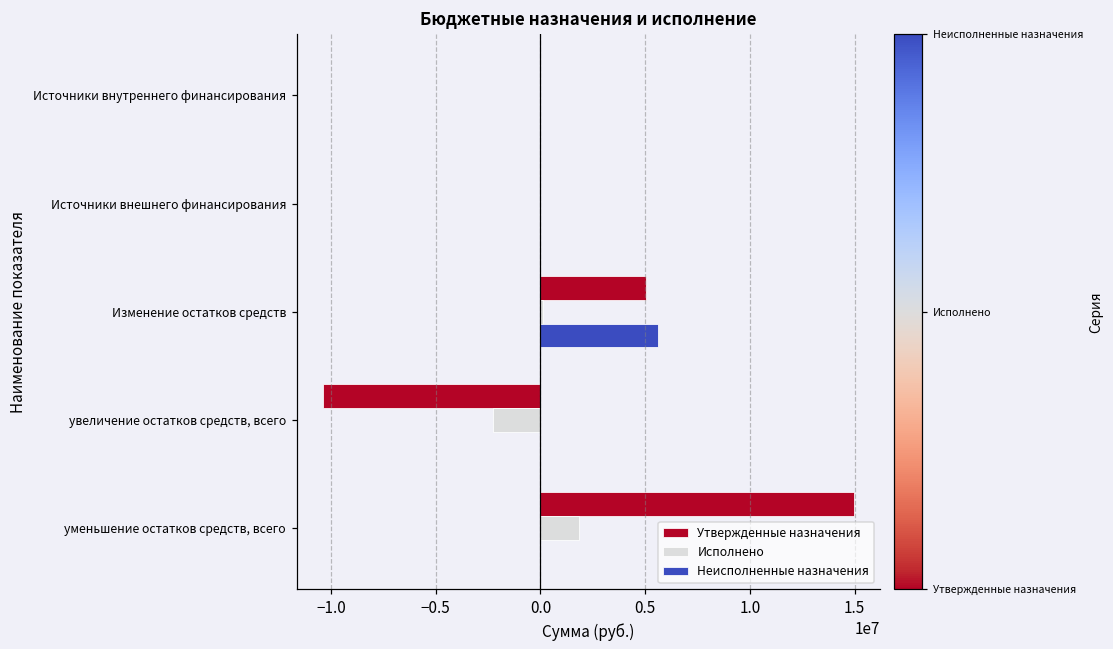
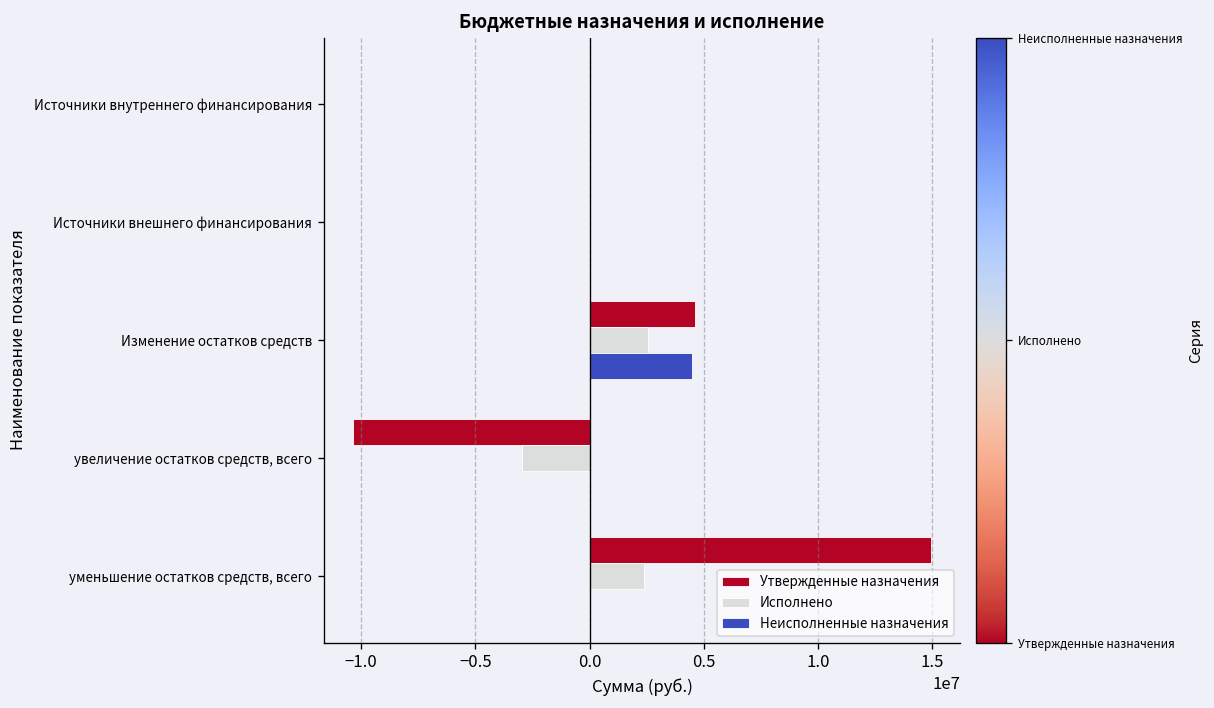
Утвержденные назначения, Изменение остатков средств: 5100000 -> 4600000
Исполнено, Изменение остатков средств: 100000 -> 2500000
Неисполненные назначения, Изменение остатков средств: 5600000 -> 4500000
Исполнено, увеличение остатков средств, всего: -2300000 -> -3000000
Исполнено, уменьшение остатков средств, всего: 1800000 -> 2400000
